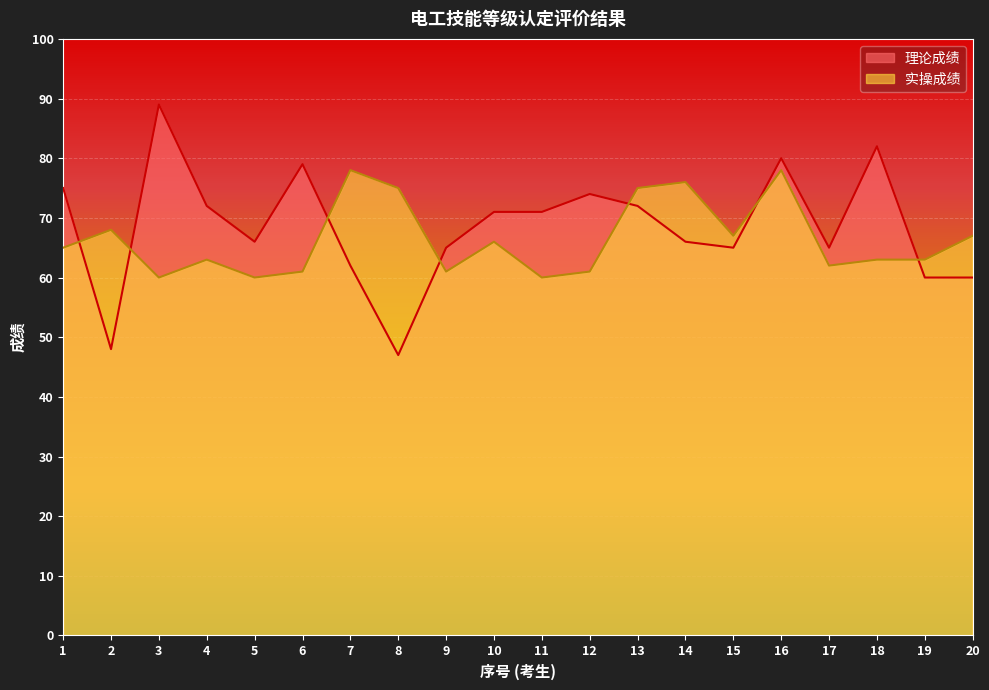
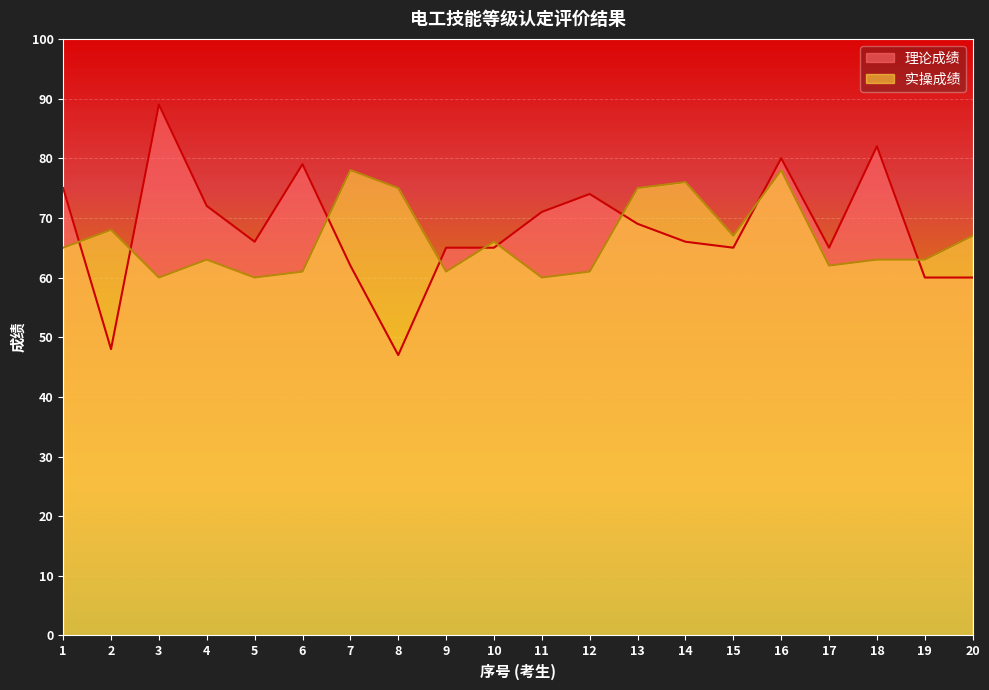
理论成绩, 10: 71 -> 65
理论成绩, 13: 72 -> 69
